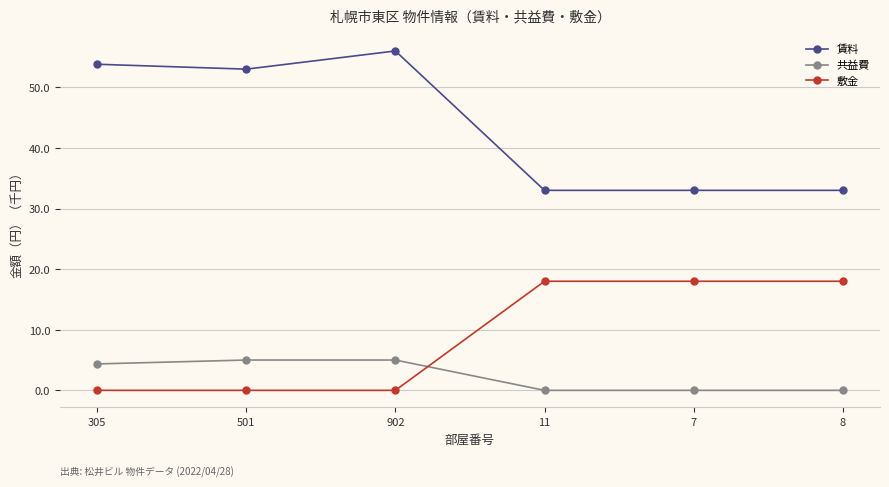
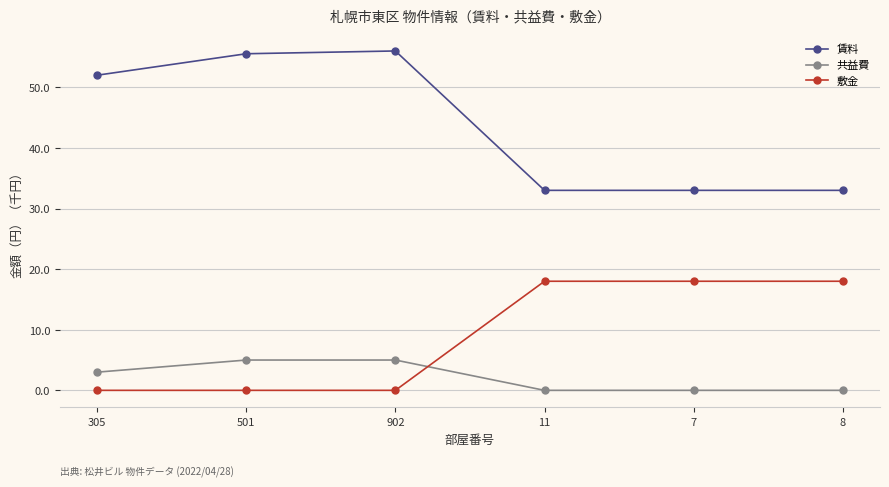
賃料, 305: 54 -> 52
共益費, 305: 4 -> 3
賃料, 501: 53 -> 56
